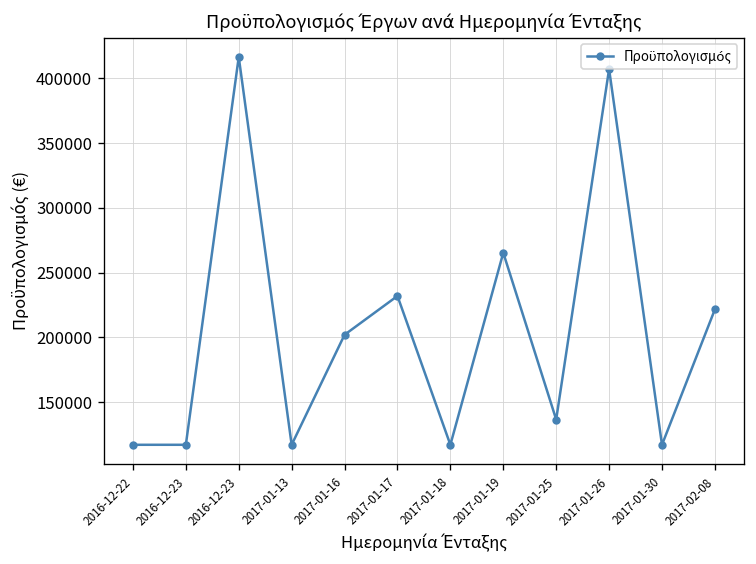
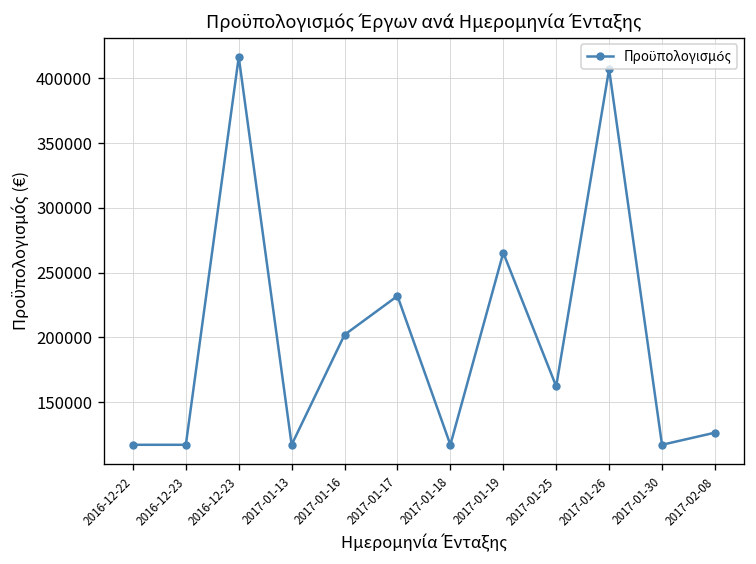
2017-01-25: 137000 -> 162000
2017-02-08: 222000 -> 126000
